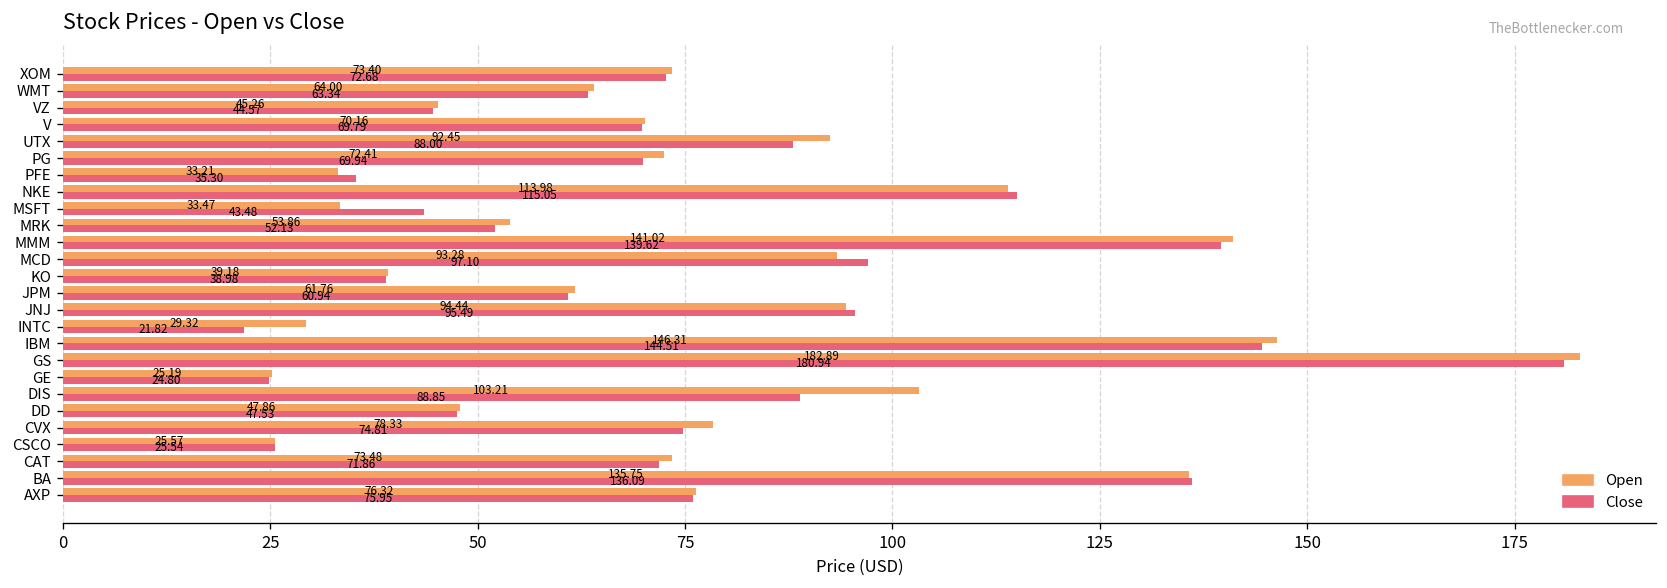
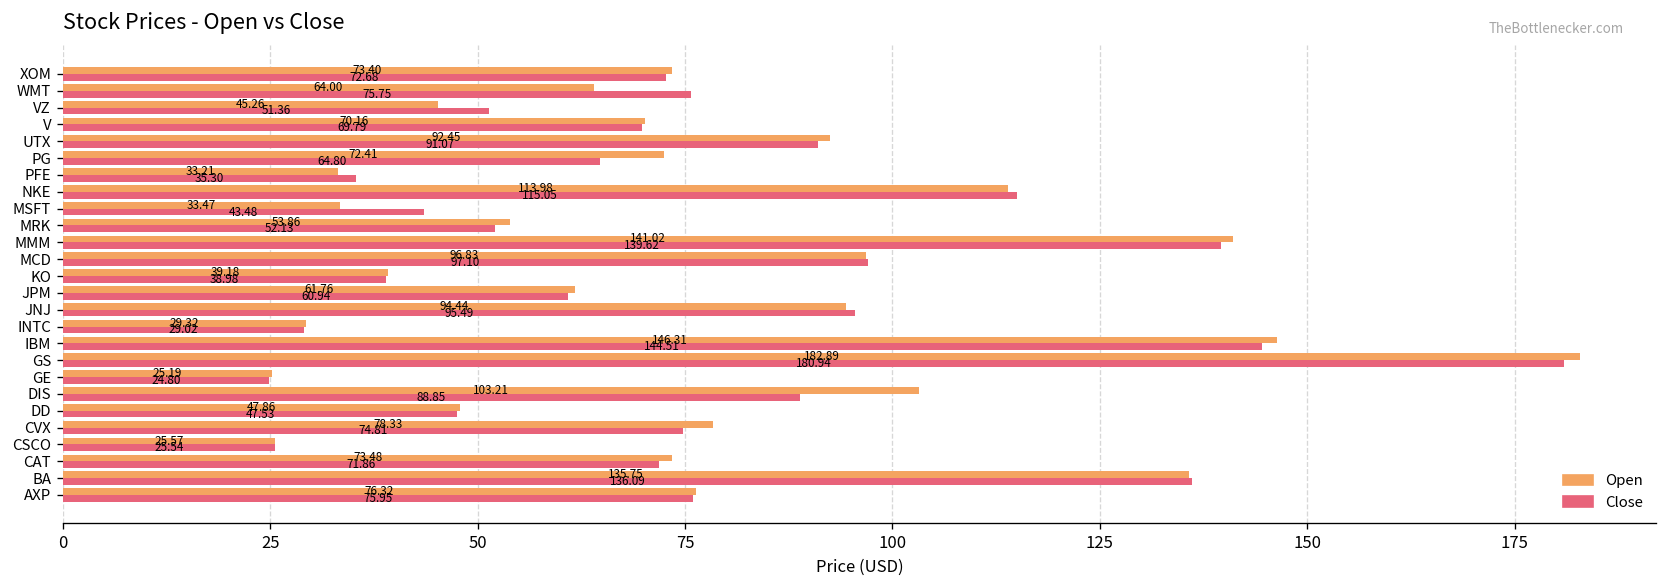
Close, WMT: 63.34 -> 75.75
Close, VZ: 44.57 -> 51.36
Close, UTX: 88.00 -> 91.07
Close, PG: 69.94 -> 64.80
Open, MCD: 93.28 -> 96.83
Close, INTC: 21.82 -> 29.02
